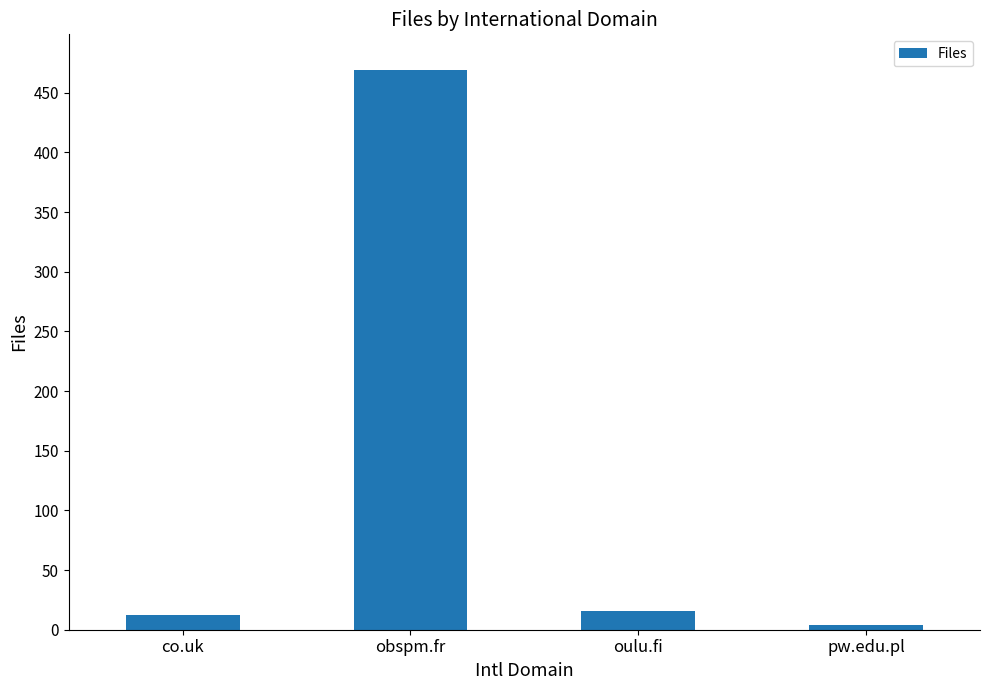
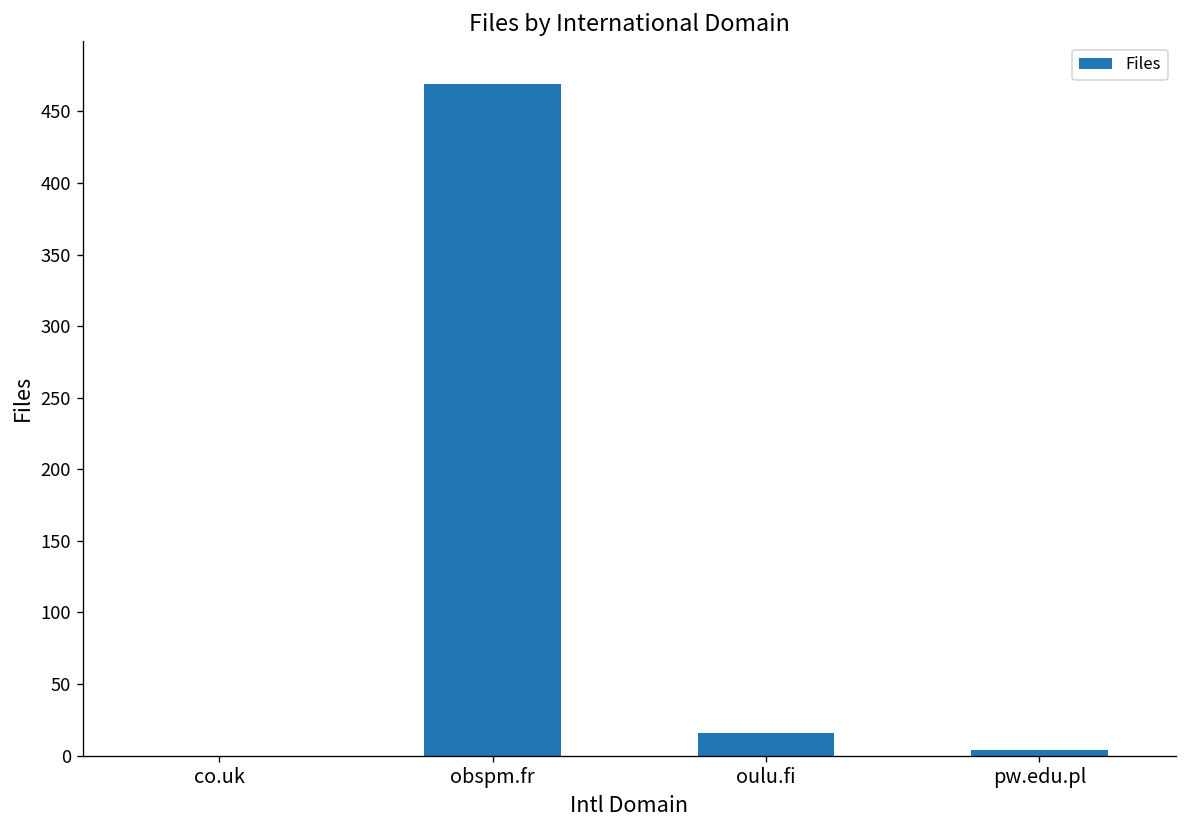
co.uk: 12 -> 0
